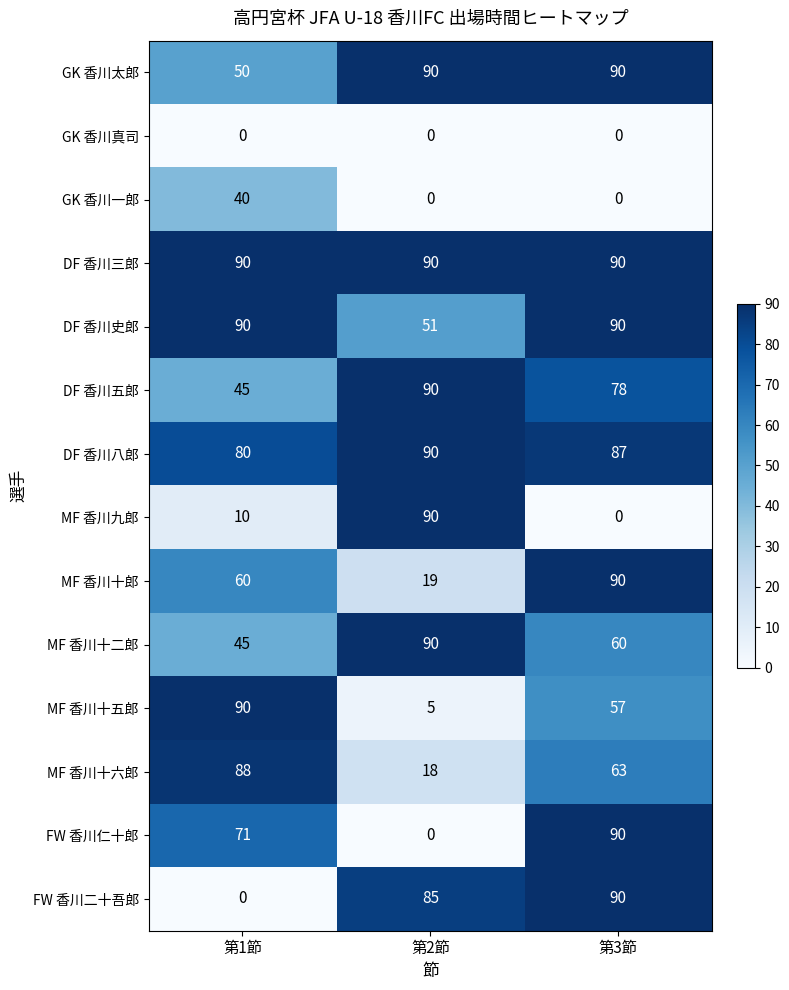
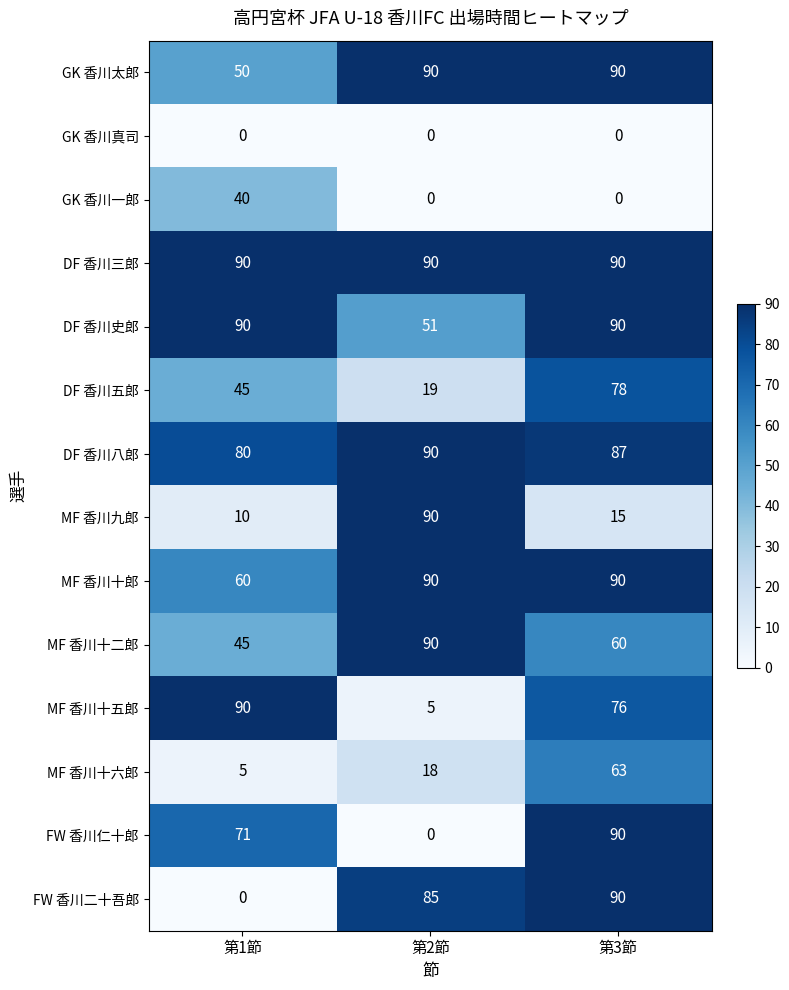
DF 香川五郎, 第2節: 90 -> 19
MF 香川九郎, 第3節: 0 -> 15
MF 香川十郎, 第2節: 19 -> 90
MF 香川十五郎, 第3節: 57 -> 76
MF 香川十六郎, 第1節: 88 -> 5
